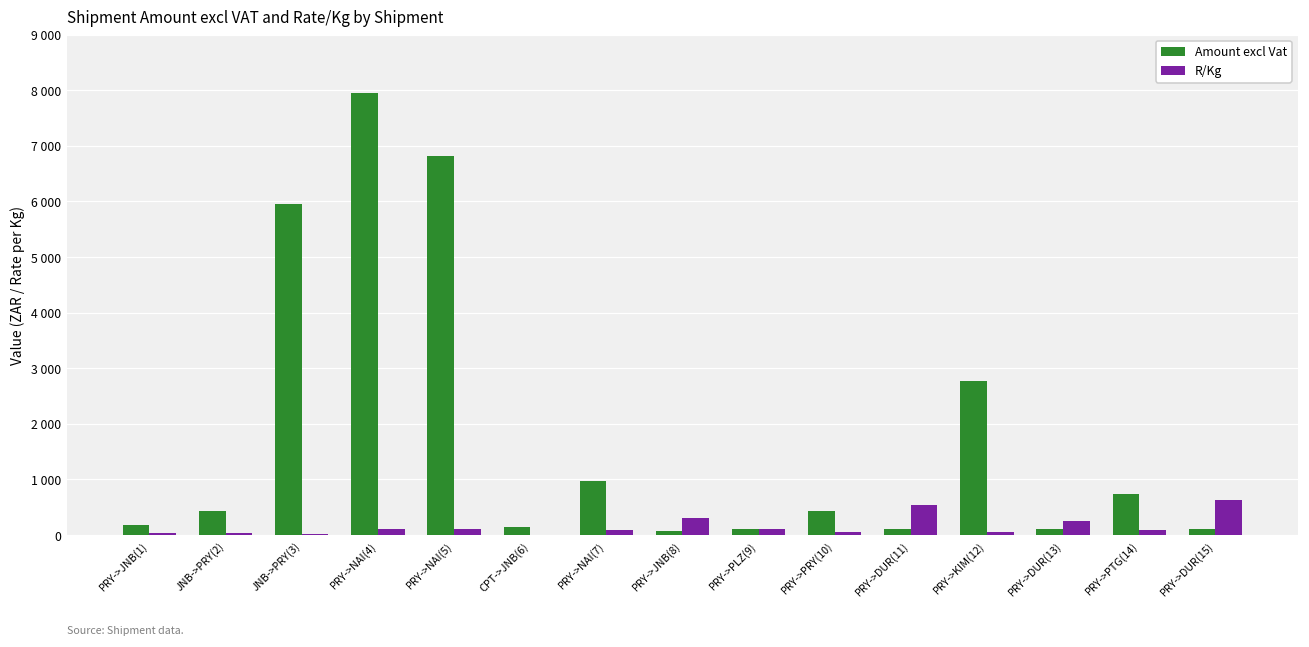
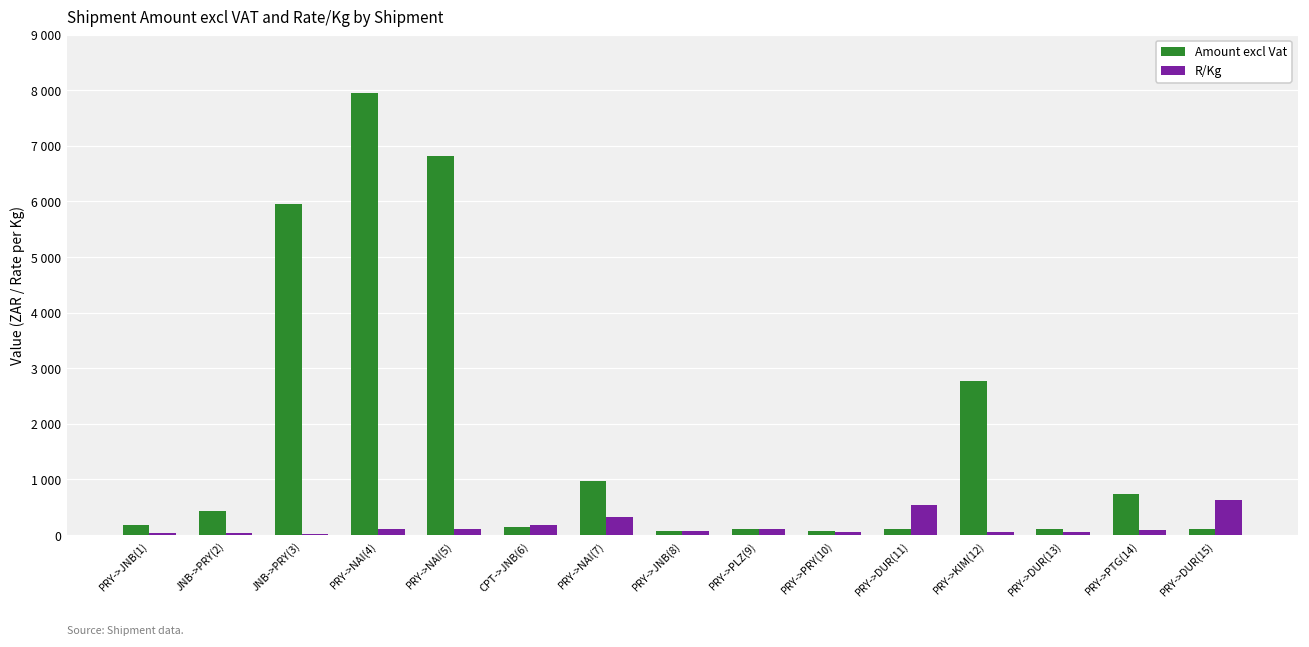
R/Kg, CPT->JNB(6): 0 -> 200
R/Kg, PRY->NAI(7): 100 -> 300
R/Kg, PRY->JNB(8): 300 -> 100
Amount excl Vat, PRY->PRY(10): 400 -> 100
R/Kg, PRY->DUR(13): 300 -> 100
